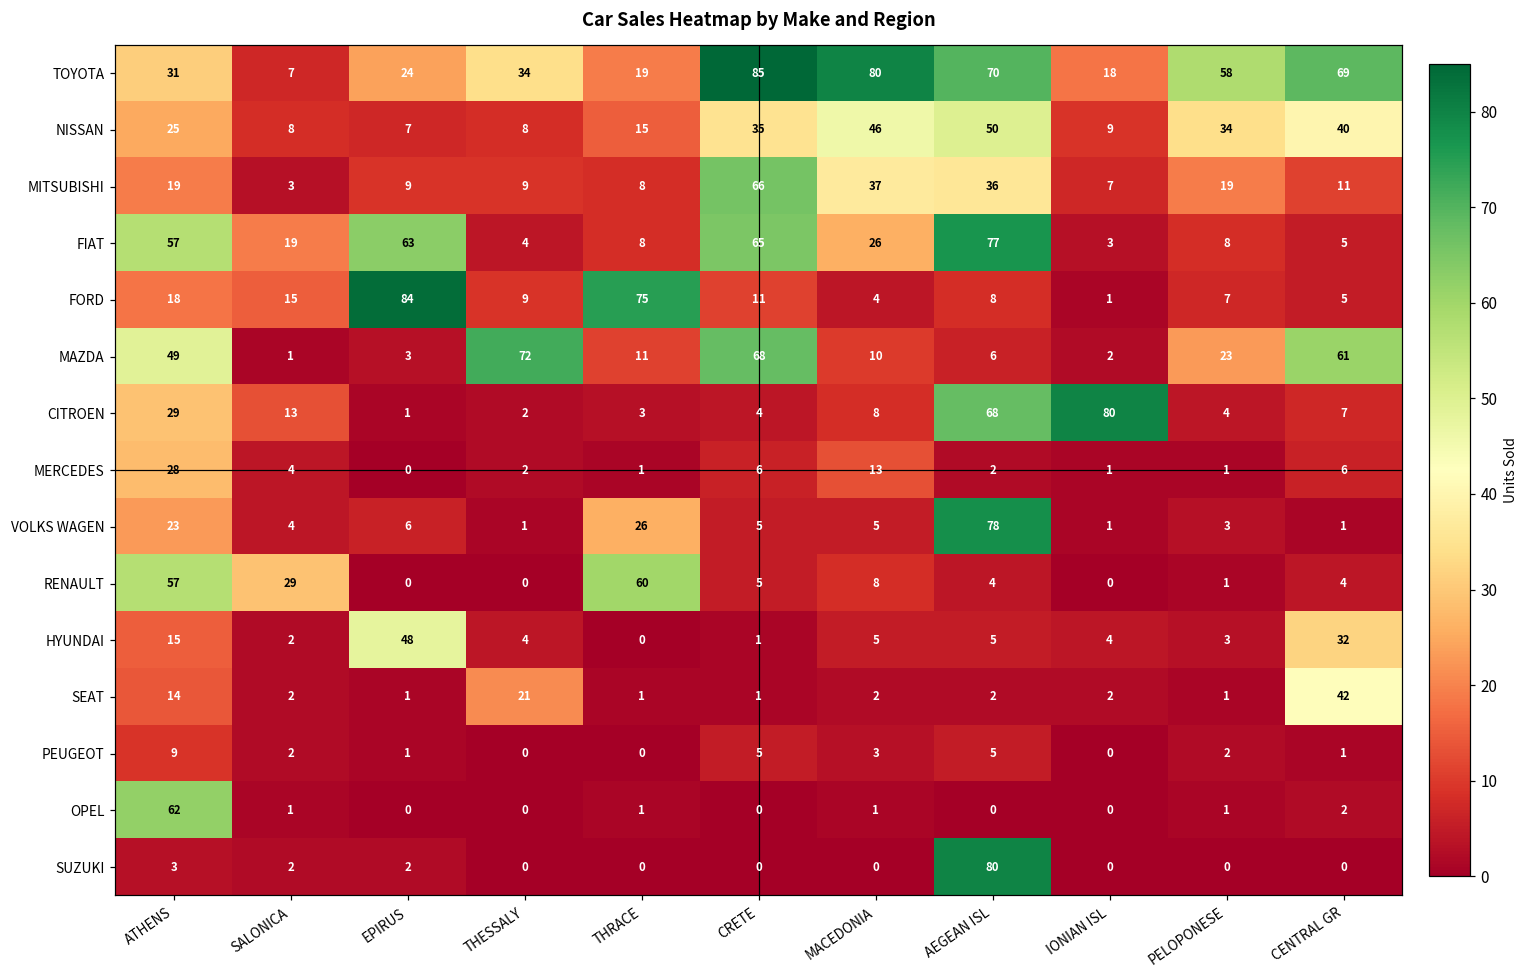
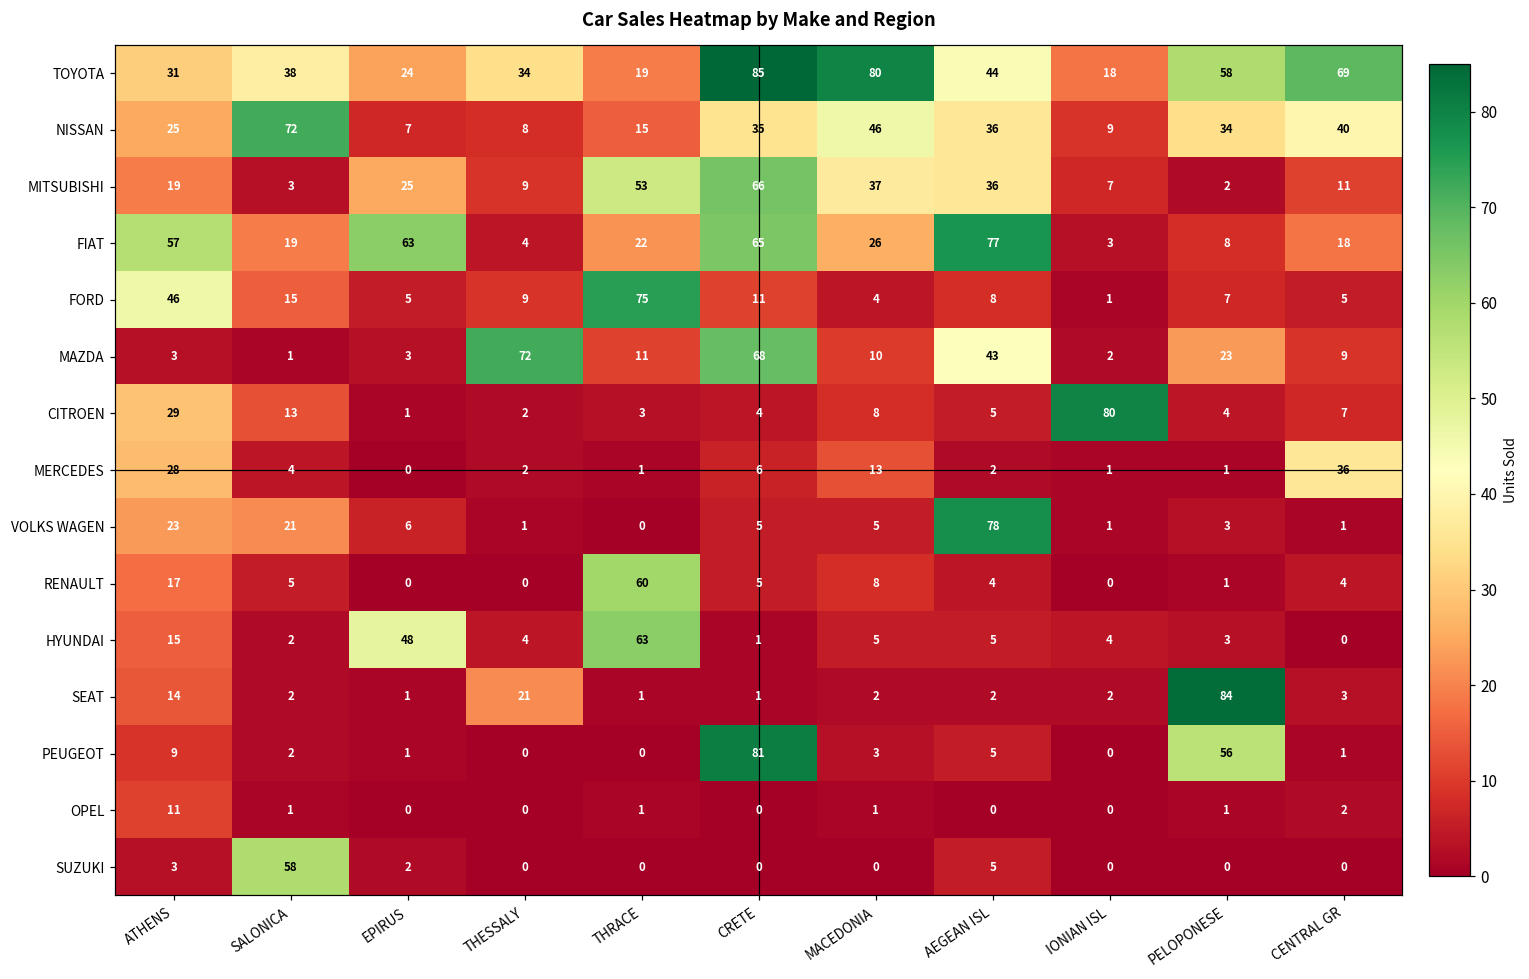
TOYOTA, SALONICA: 7 -> 38
TOYOTA, AEGEAN ISL: 70 -> 44
NISSAN, SALONICA: 8 -> 72
NISSAN, AEGEAN ISL: 50 -> 36
MITSUBISHI, EPIRUS: 9 -> 25
MITSUBISHI, THRACE: 8 -> 53
MITSUBISHI, PELOPONESE: 19 -> 2
FIAT, THRACE: 8 -> 22
FIAT, CENTRAL GR: 5 -> 18
FORD, ATHENS: 18 -> 46
FORD, EPIRUS: 84 -> 5
MAZDA, ATHENS: 49 -> 3
MAZDA, AEGEAN ISL: 6 -> 43
MAZDA, CENTRAL GR: 61 -> 9
CITROEN, AEGEAN ISL: 68 -> 5
MERCEDES, CENTRAL GR: 6 -> 36
VOLKS WAGEN, SALONICA: 4 -> 21
VOLKS WAGEN, THRACE: 26 -> 0
RENAULT, ATHENS: 57 -> 17
RENAULT, SALONICA: 29 -> 5
HYUNDAI, THRACE: 0 -> 63
HYUNDAI, CENTRAL GR: 32 -> 0
SEAT, PELOPONESE: 1 -> 84
SEAT, CENTRAL GR: 42 -> 3
PEUGEOT, CRETE: 5 -> 81
PEUGEOT, PELOPONESE: 2 -> 56
OPEL, ATHENS: 62 -> 11
SUZUKI, SALONICA: 2 -> 58
SUZUKI, AEGEAN ISL: 80 -> 5
